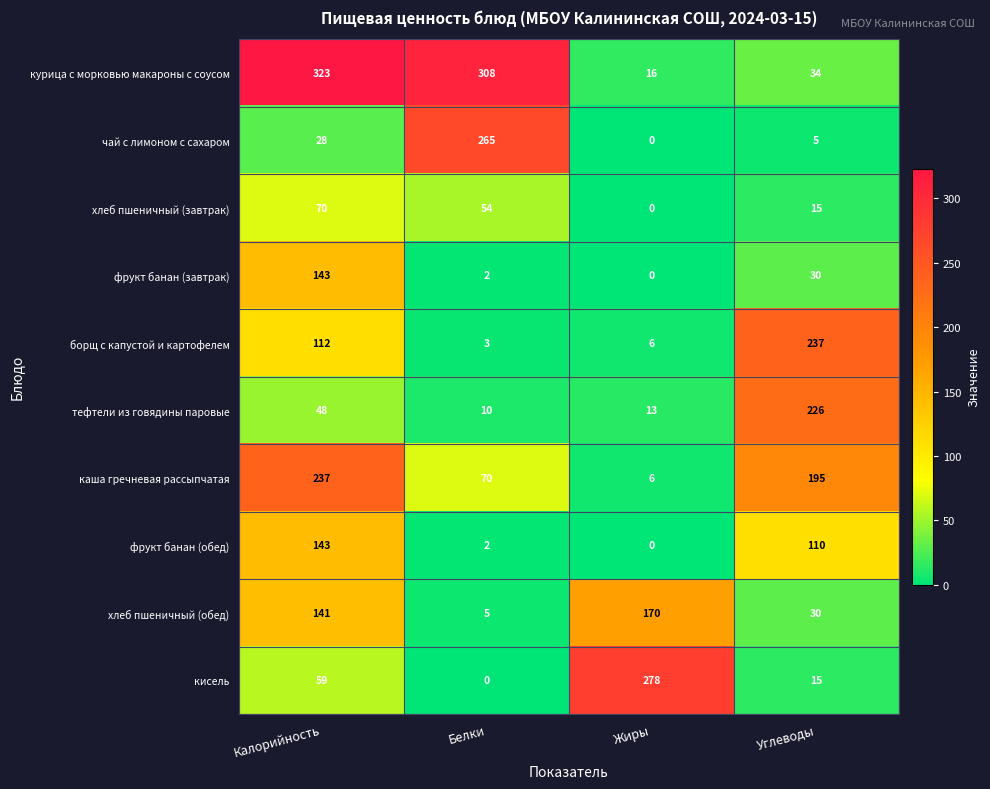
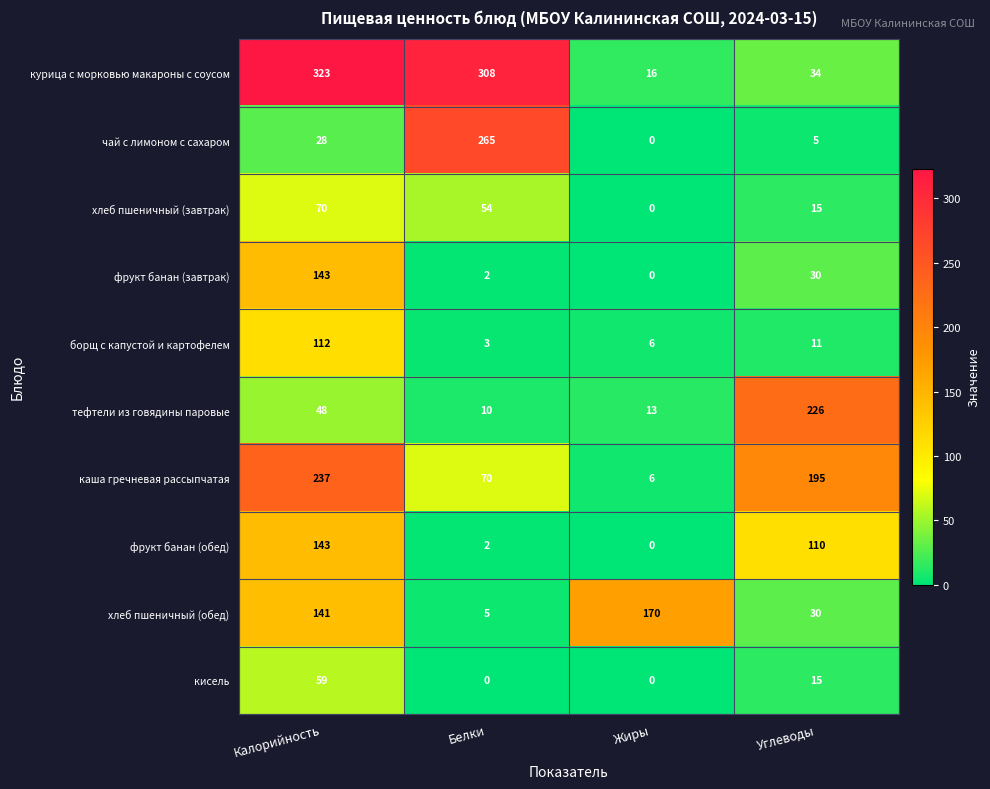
борщ с капустой и картофелем, Углеводы: 237 -> 11
кисель, Жиры: 278 -> 0
